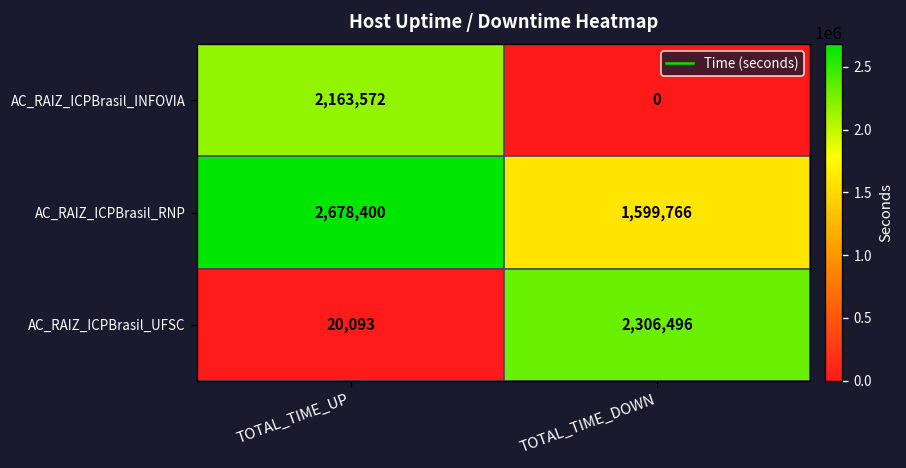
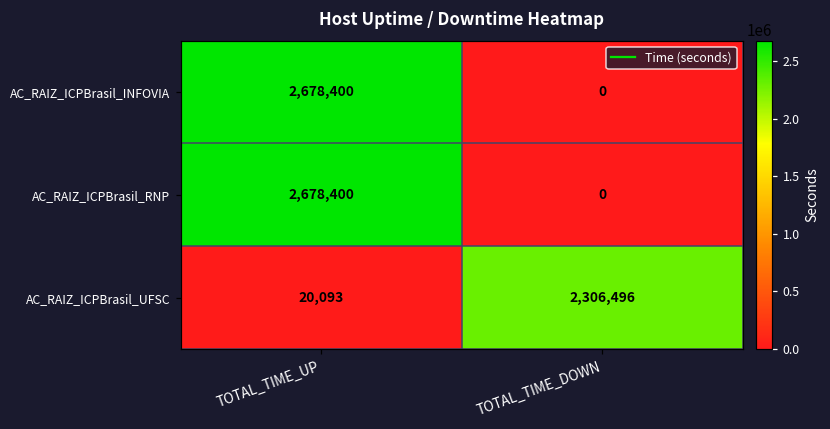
AC_RAIZ_ICPBrasil_INFOVIA, TOTAL_TIME_UP: 2,163,572 -> 2,678,400
AC_RAIZ_ICPBrasil_RNP, TOTAL_TIME_DOWN: 1,599,766 -> 0
